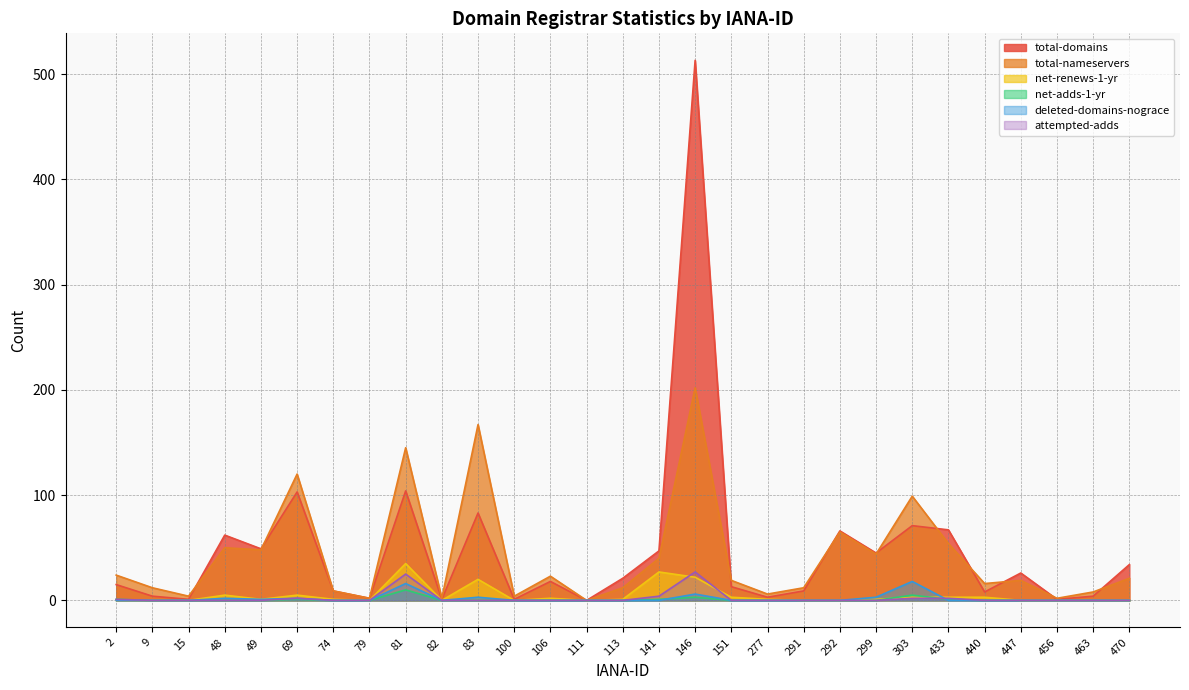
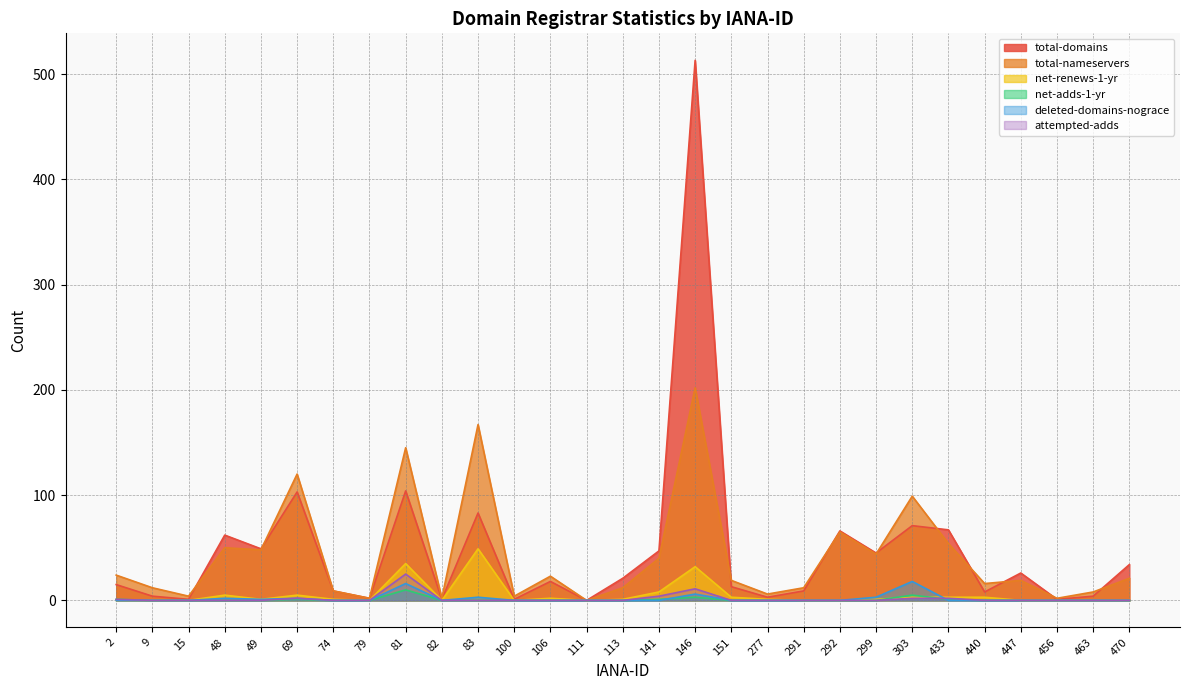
net-renews-1-yr, 83: 20 -> 49
net-renews-1-yr, 141: 27 -> 8
net-renews-1-yr, 146: 22 -> 32
attempted-adds, 146: 27 -> 11
